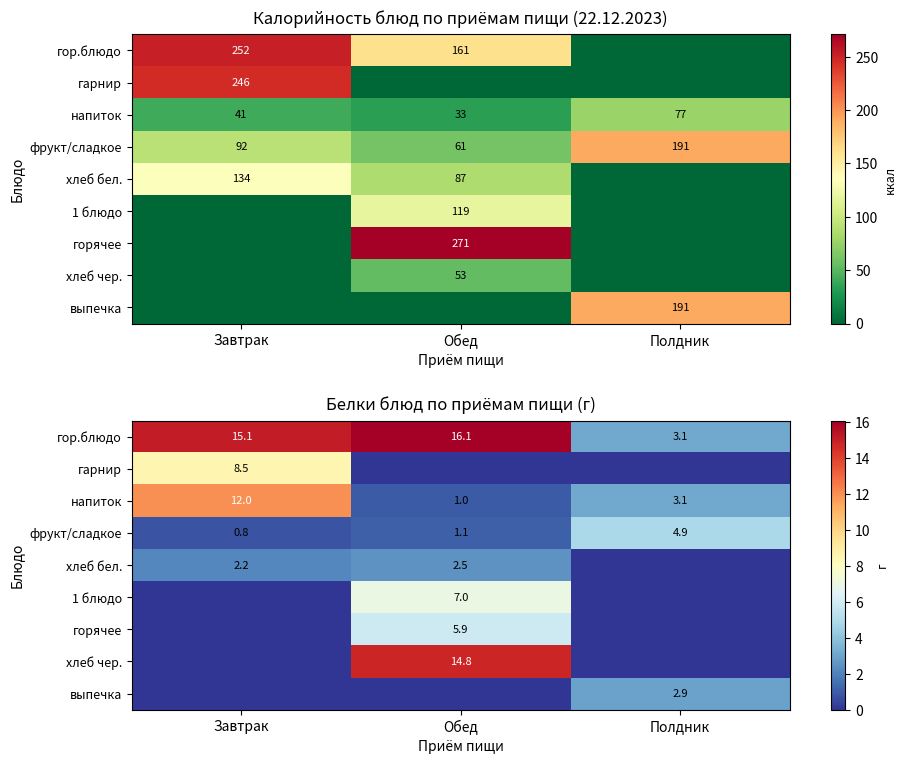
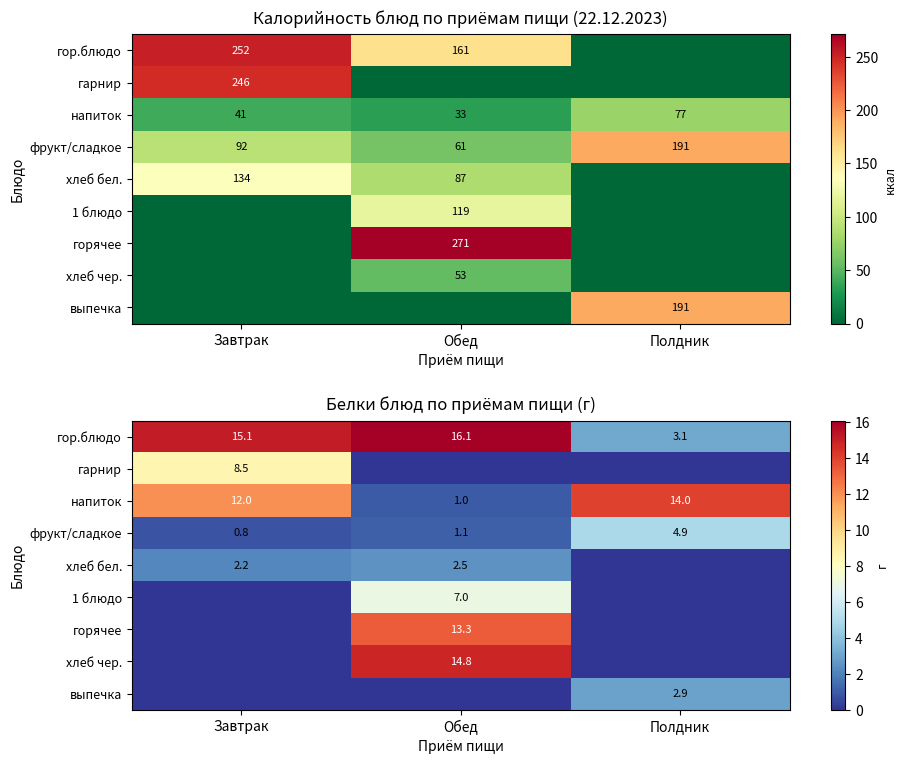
Белки блюд по приёмам пищи (г), напиток, Полдник: 3.1 -> 14.0
Белки блюд по приёмам пищи (г), горячее, Обед: 5.9 -> 13.3
